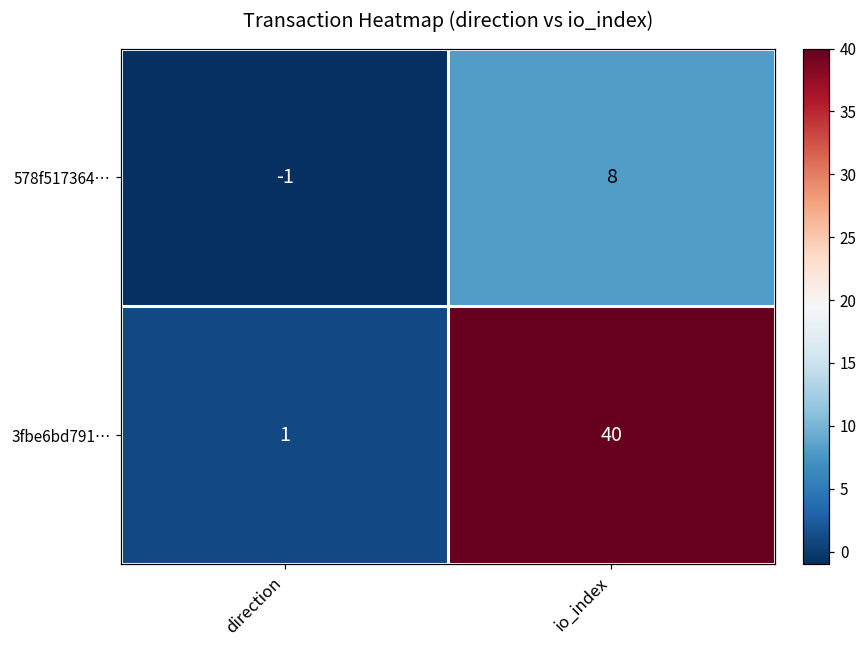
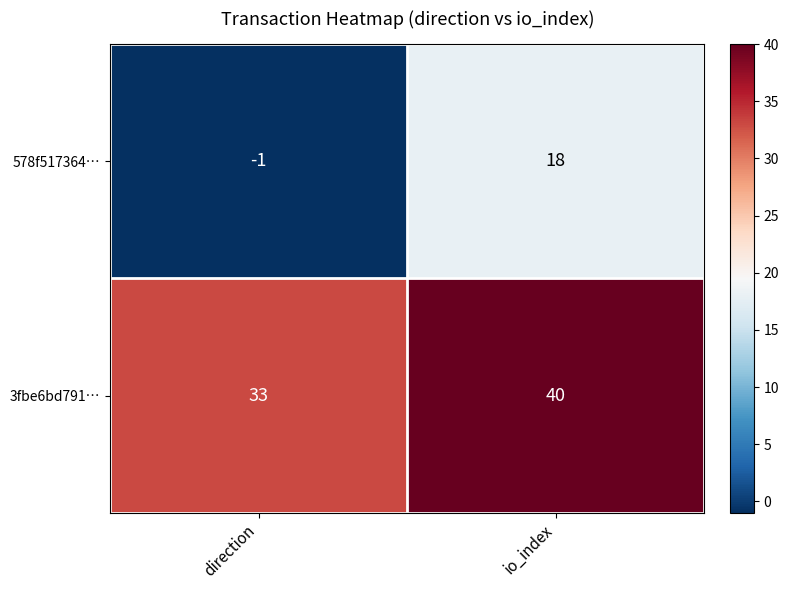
578f517364…, io_index: 8 -> 18
3fbe6bd791…, direction: 1 -> 33
